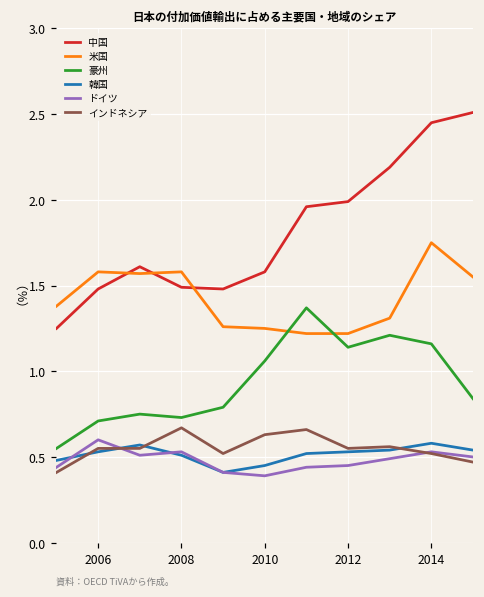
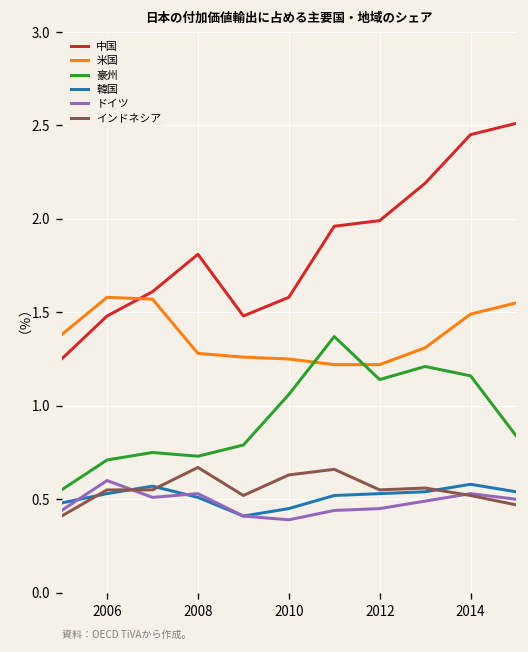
中国, 2008: 1.49 -> 1.81
米国, 2008: 1.58 -> 1.28
米国, 2014: 1.75 -> 1.49
